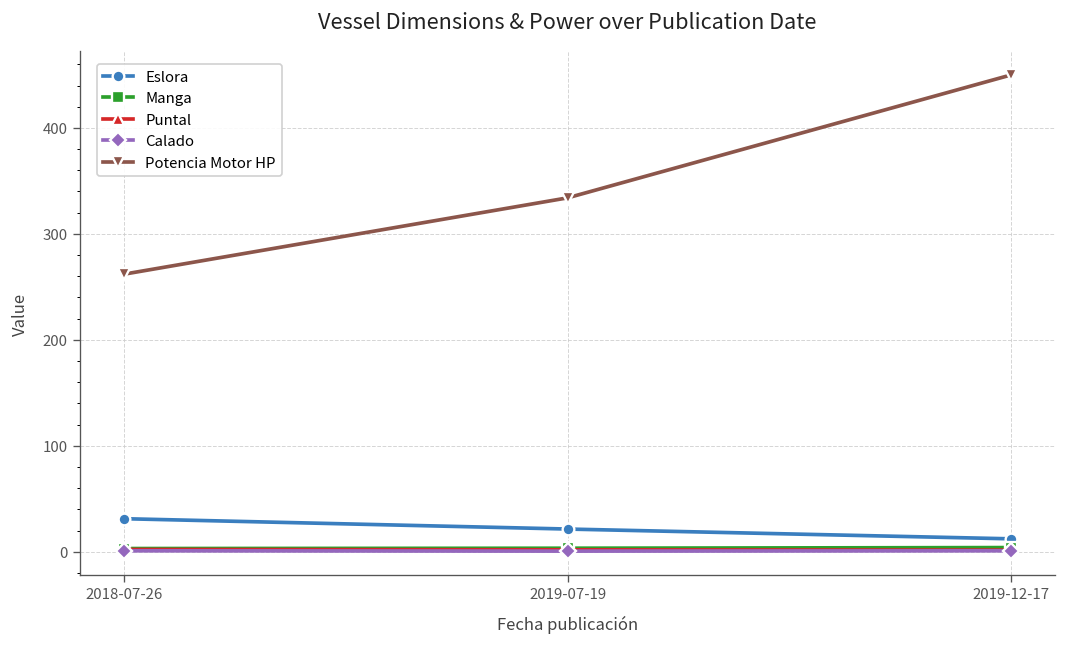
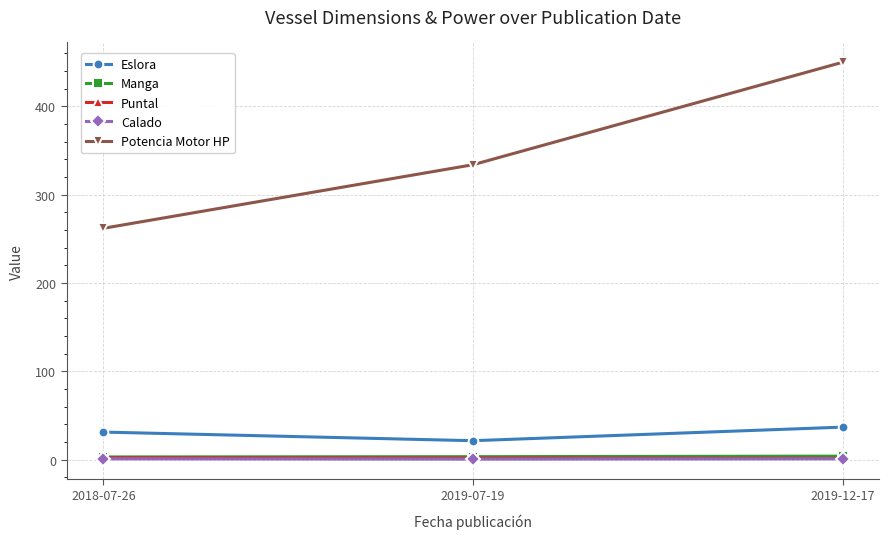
Eslora, 2019-12-17: 10 -> 40
